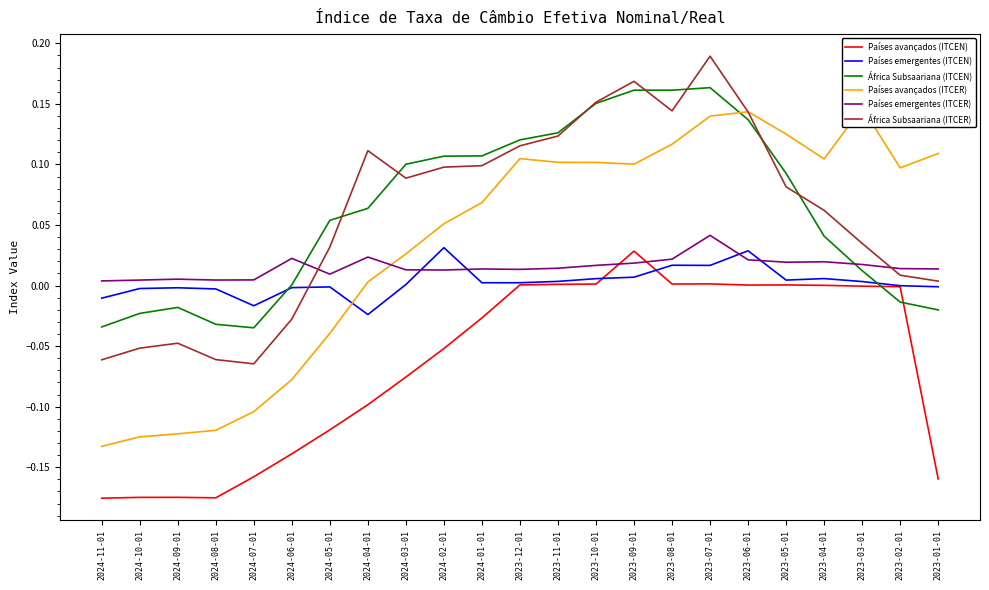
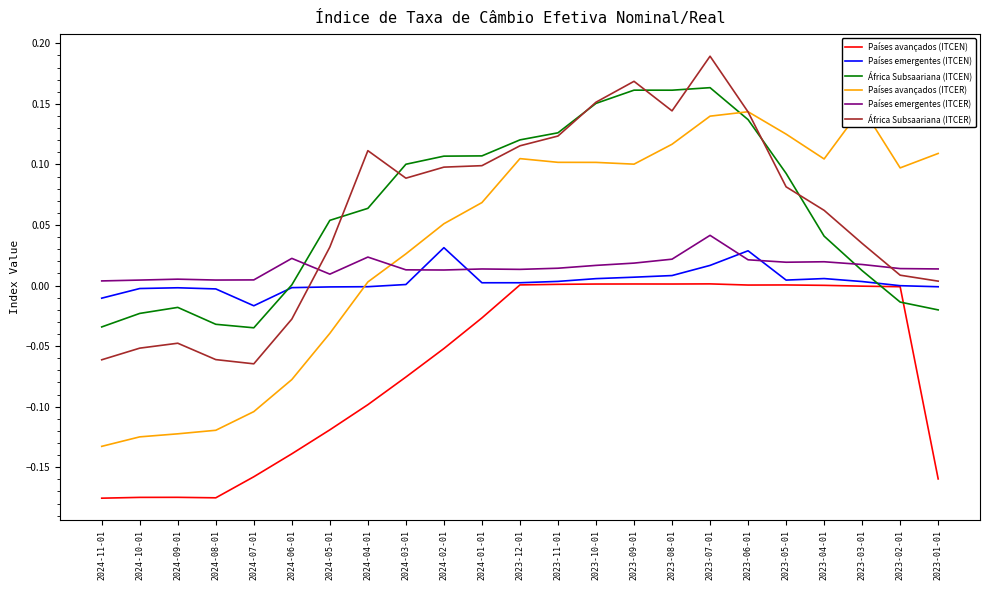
Países emergentes (ITCEN), 2024-04-01: -0.024 -> -0.001
Países avançados (ITCEN), 2023-09-01: 0.028 -> 0.001
Países emergentes (ITCEN), 2023-08-01: 0.017 -> 0.008
